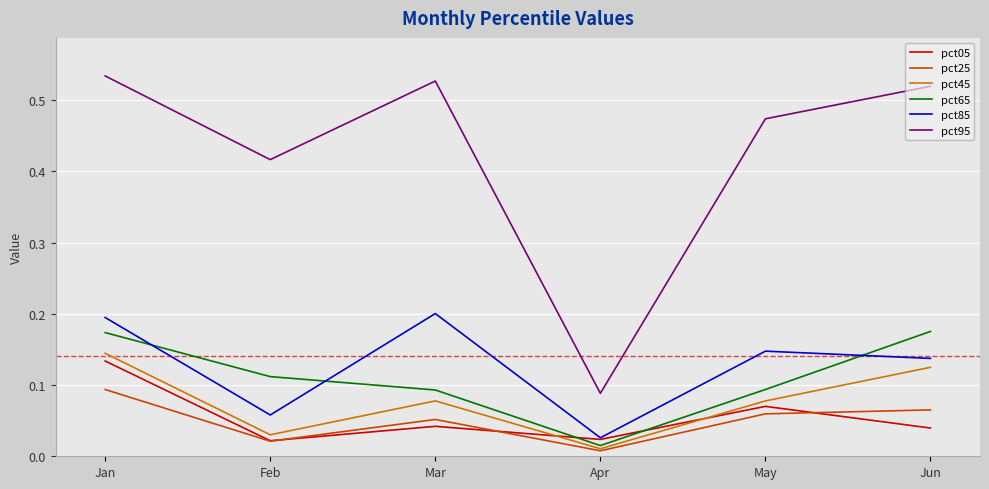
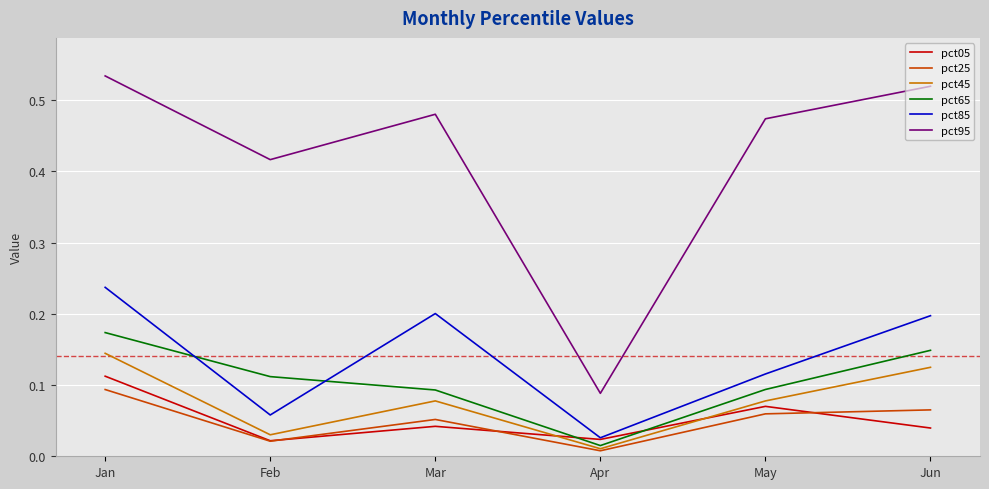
pct05, Jan: 0.13 -> 0.11
pct85, Jan: 0.19 -> 0.24
pct95, Mar: 0.53 -> 0.48
pct85, May: 0.15 -> 0.12
pct65, Jun: 0.18 -> 0.15
pct85, Jun: 0.14 -> 0.20
